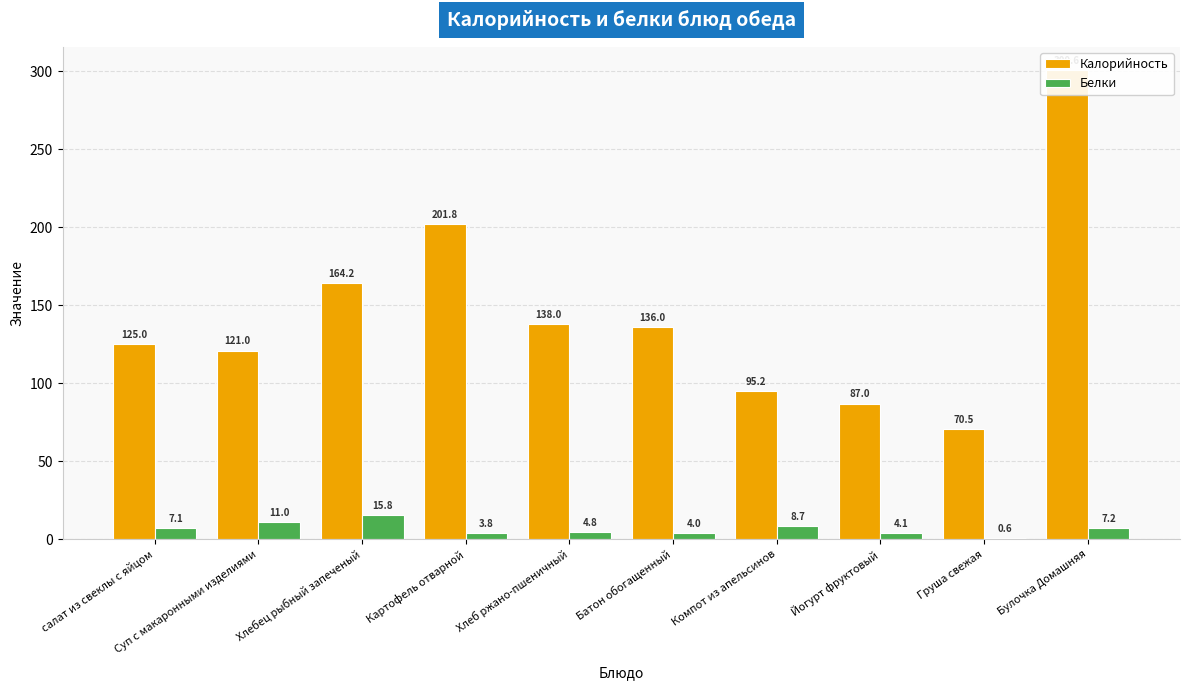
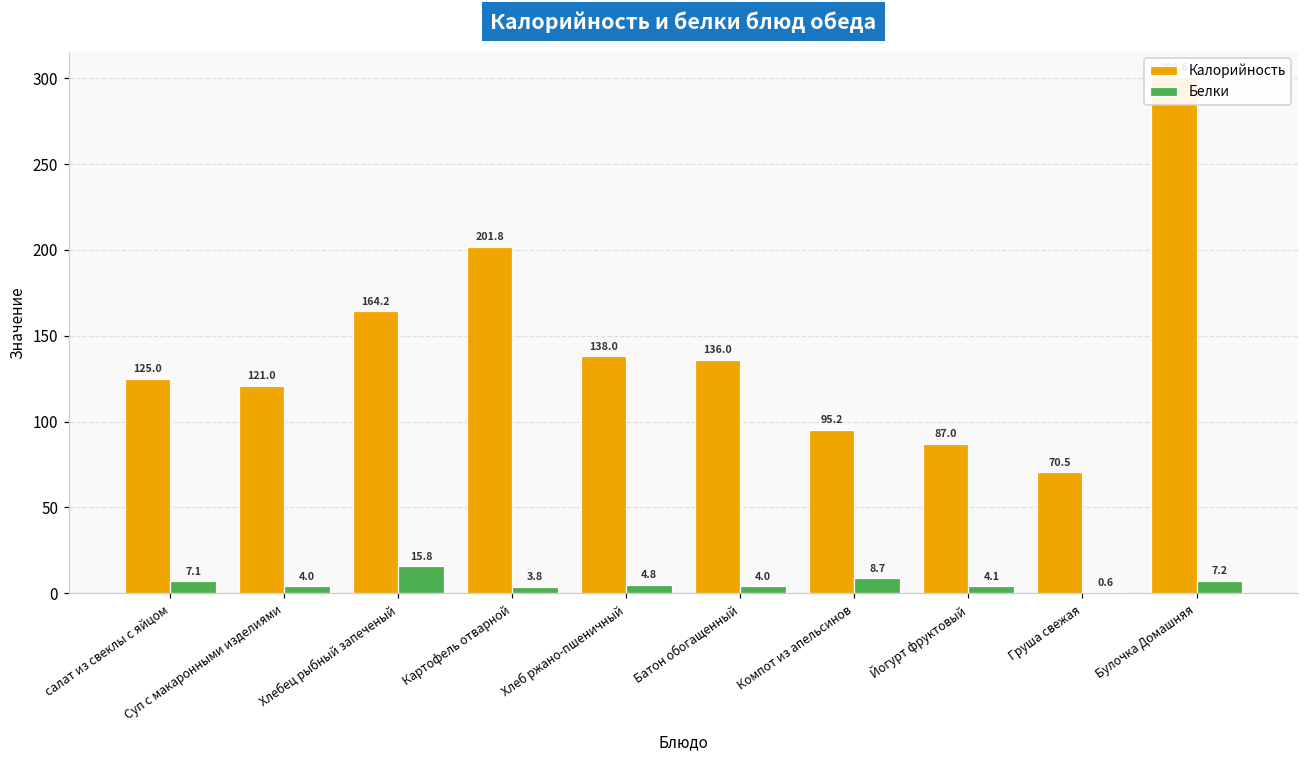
Белки, Суп с макаронными изделиями: 11.0 -> 4.0
